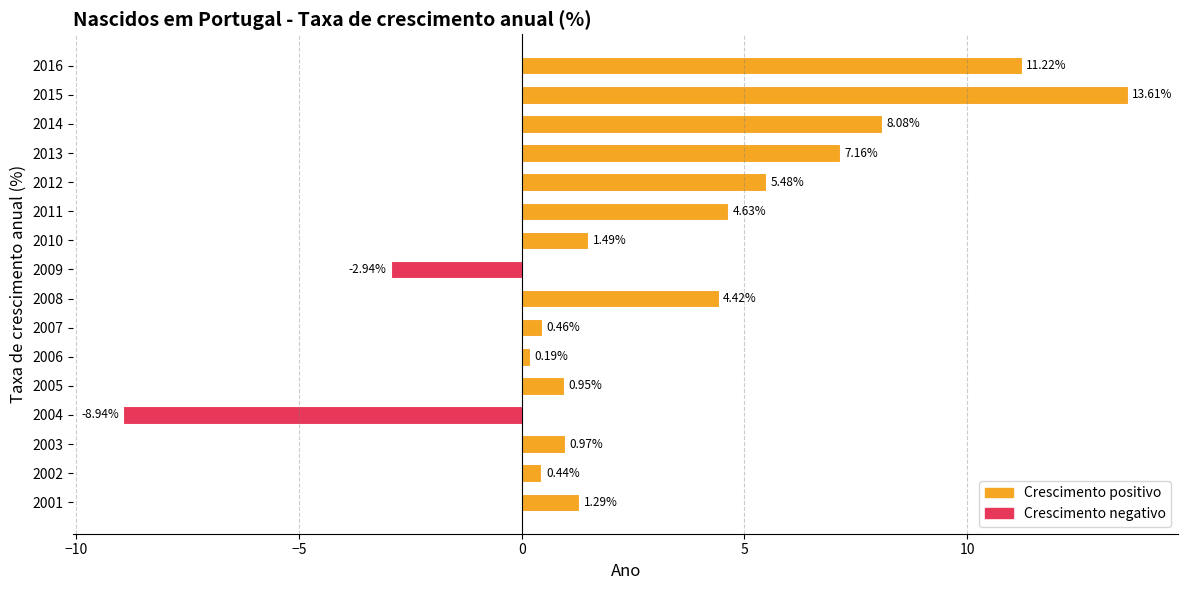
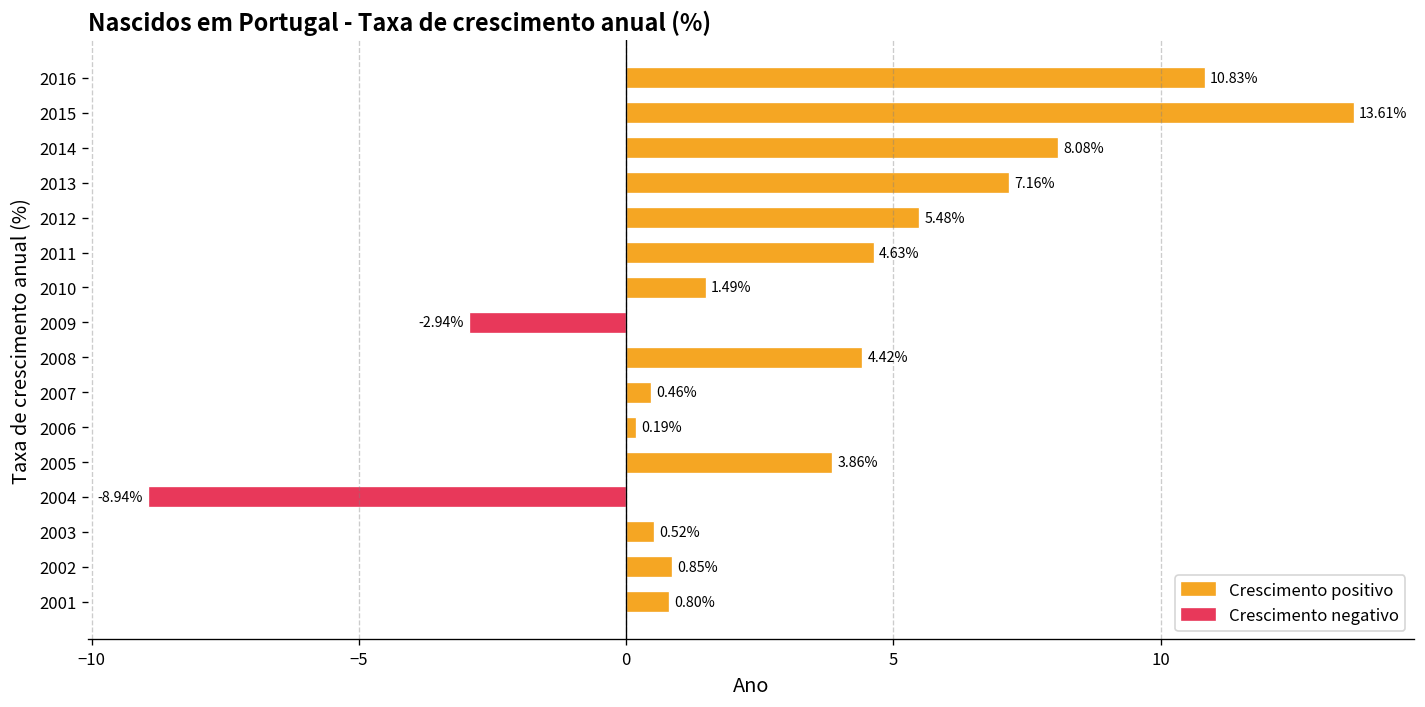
2016: 11.22% -> 10.83%
2005: 0.95% -> 3.86%
2003: 0.97% -> 0.52%
2002: 0.44% -> 0.85%
2001: 1.29% -> 0.80%
